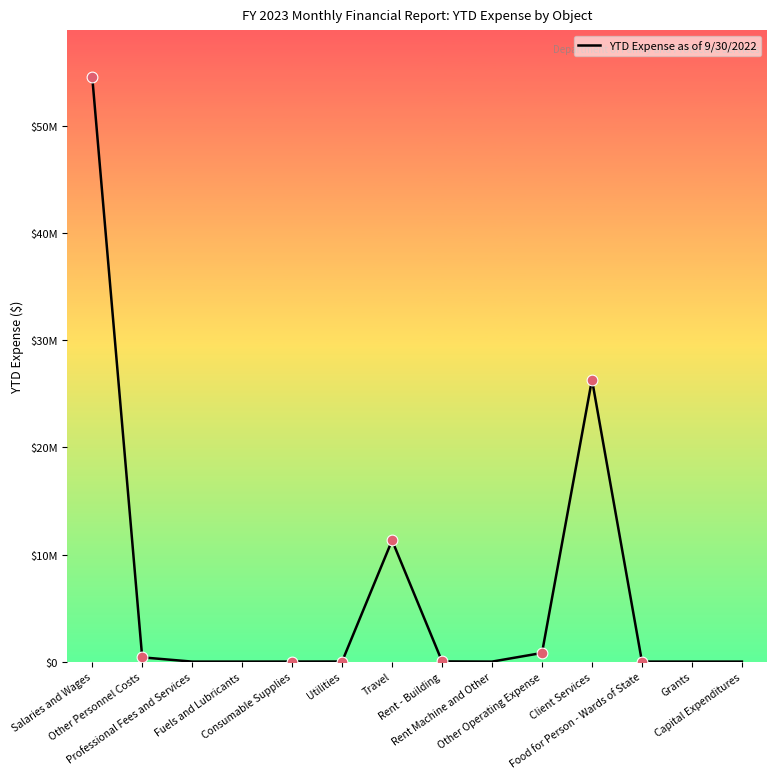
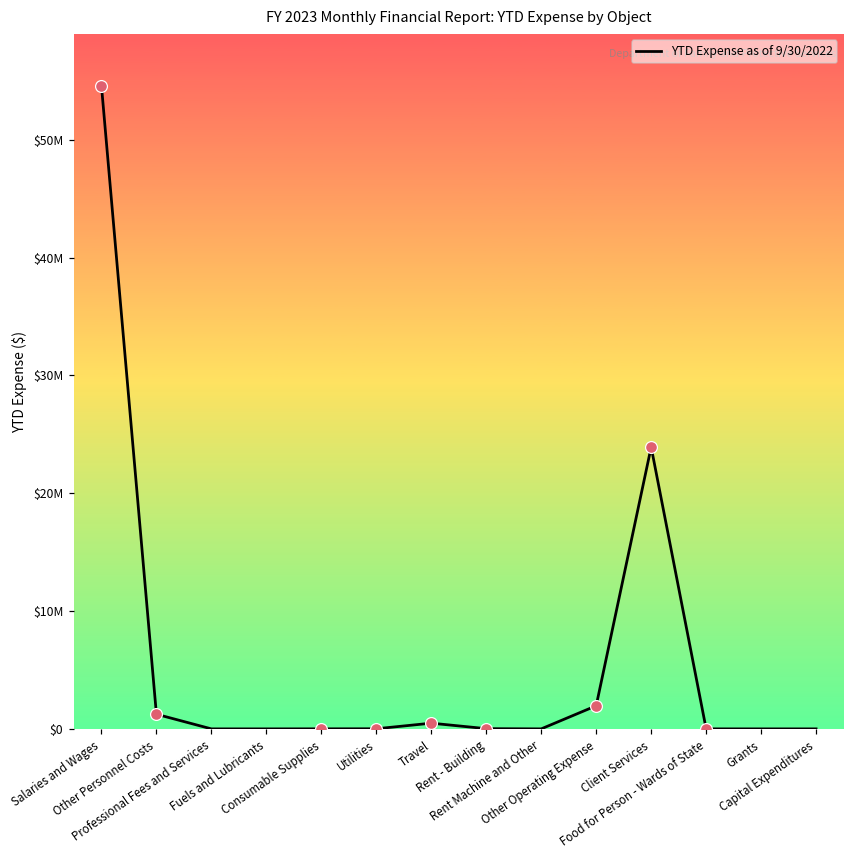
YTD Expense as of 9/30/2022, Other Personnel Costs: $400000 -> $1200000
YTD Expense as of 9/30/2022, Travel: $11300000 -> $500000
YTD Expense as of 9/30/2022, Other Operating Expense: $800000 -> $2000000
YTD Expense as of 9/30/2022, Client Services: $26300000 -> $23900000
